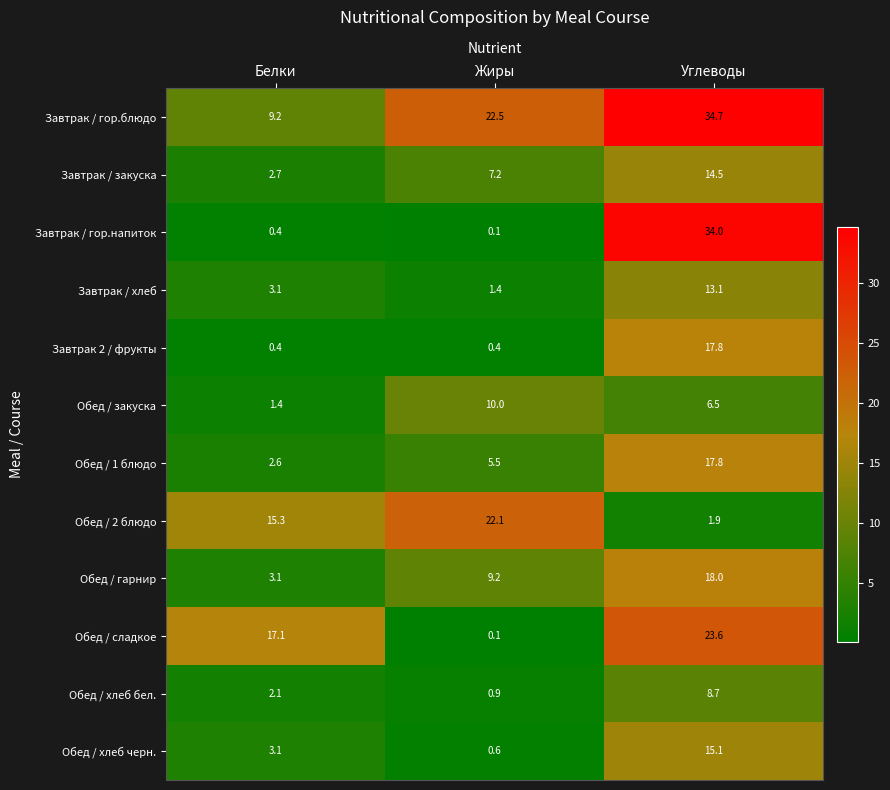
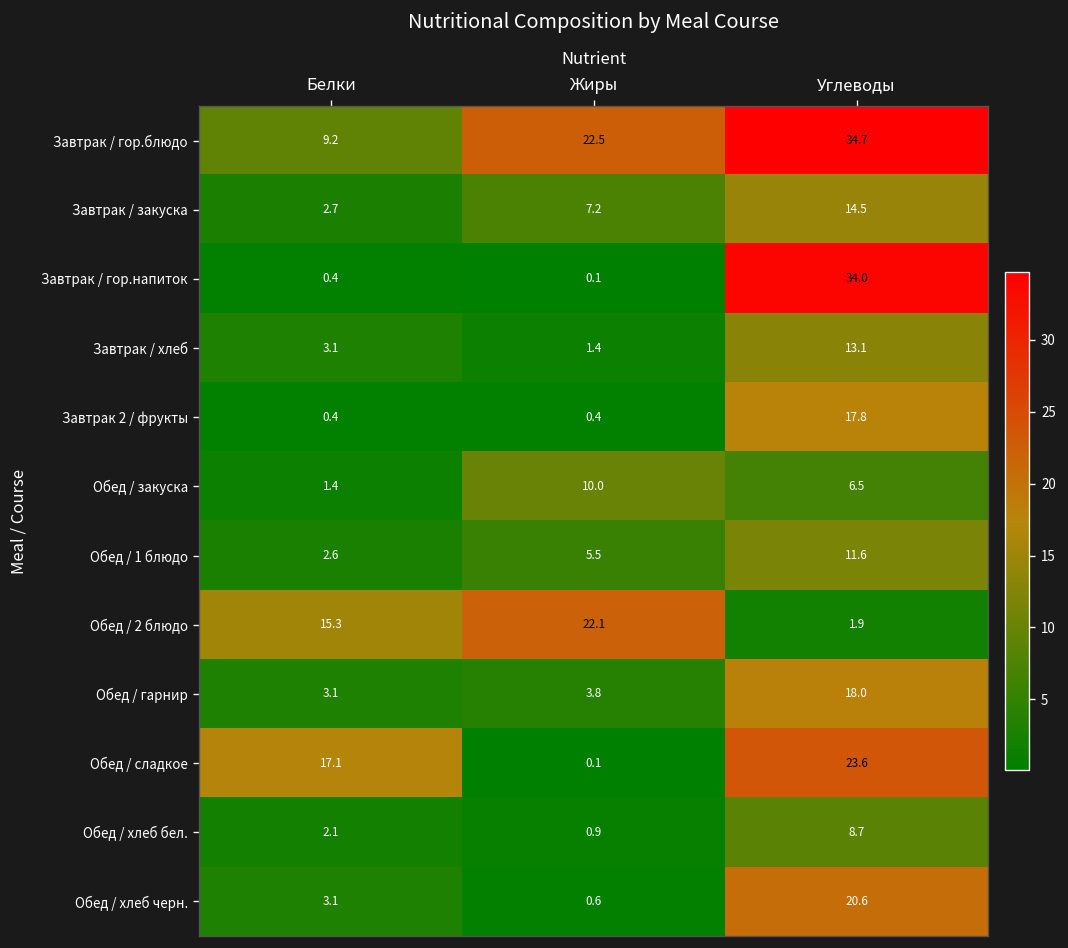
Обед / 1 блюдо, Углеводы: 17.8 -> 11.6
Обед / гарнир, Жиры: 9.2 -> 3.8
Обед / хлеб черн., Углеводы: 15.1 -> 20.6
